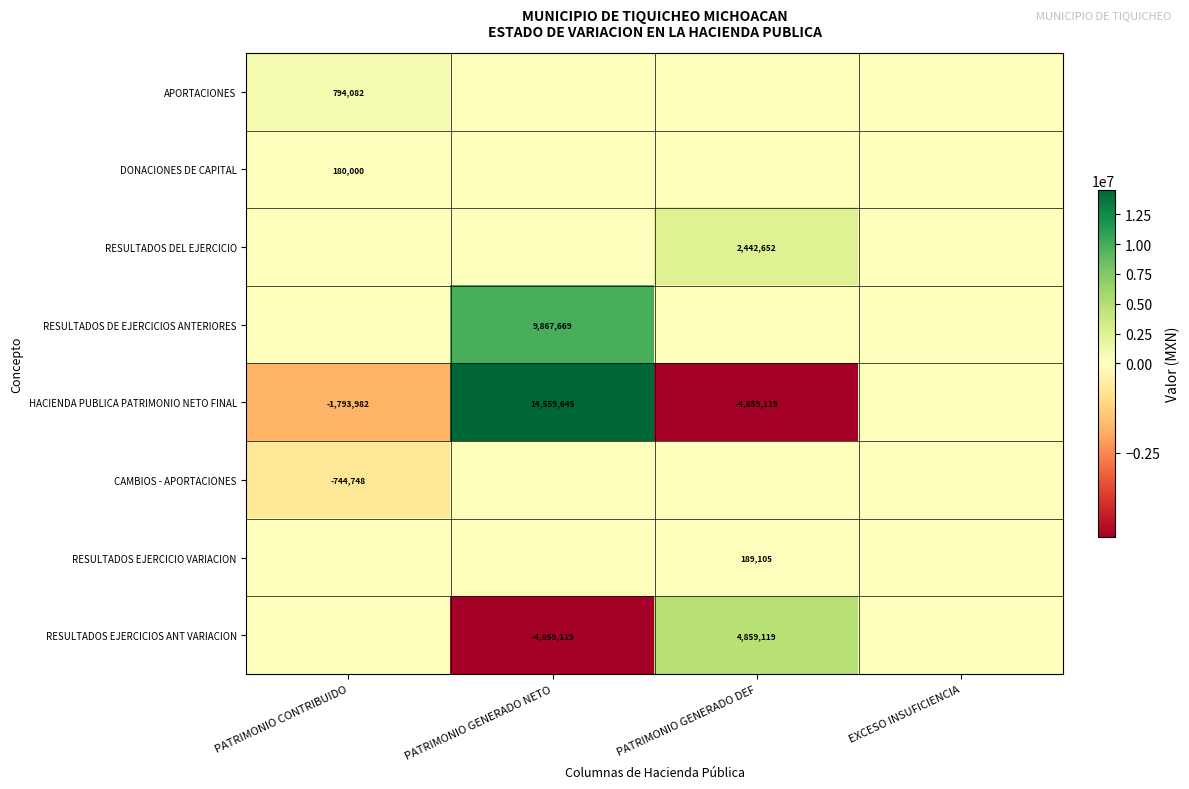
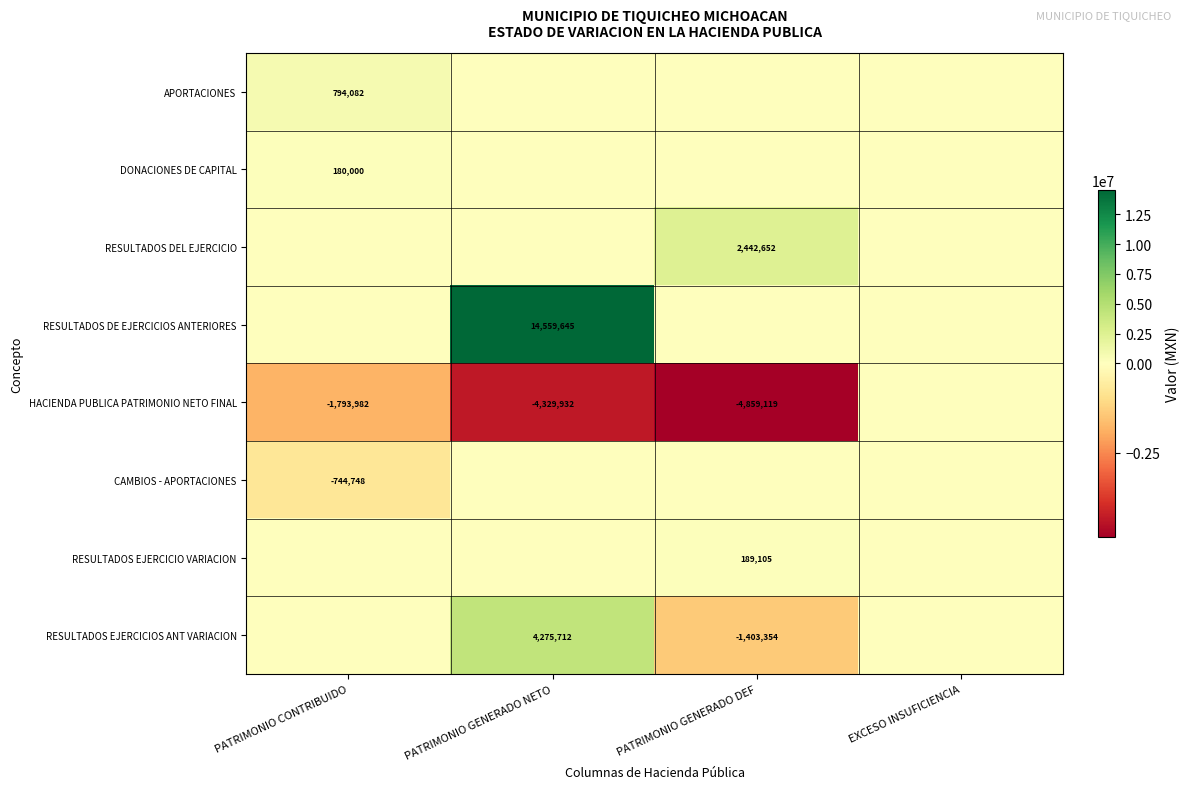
RESULTADOS DE EJERCICIOS ANTERIORES, PATRIMONIO GENERADO NETO: 9,867,669 -> 14,559,645
HACIENDA PUBLICA PATRIMONIO NETO FINAL, PATRIMONIO GENERADO NETO: 14,559,645 -> -4,329,932
RESULTADOS EJERCICIOS ANT VARIACION, PATRIMONIO GENERADO NETO: -4,859,119 -> 4,275,712
RESULTADOS EJERCICIOS ANT VARIACION, PATRIMONIO GENERADO DEF: 4,859,119 -> -1,403,354
